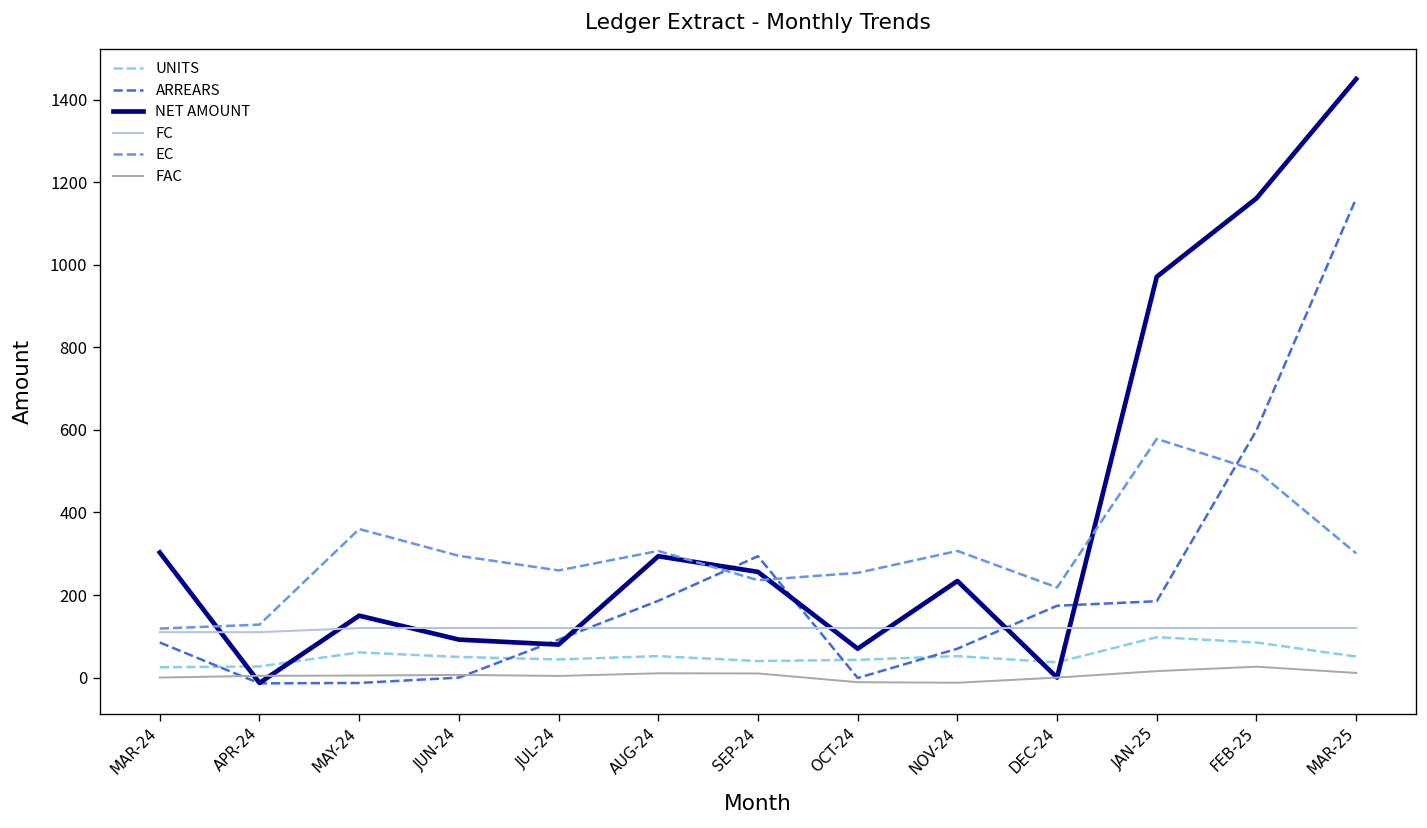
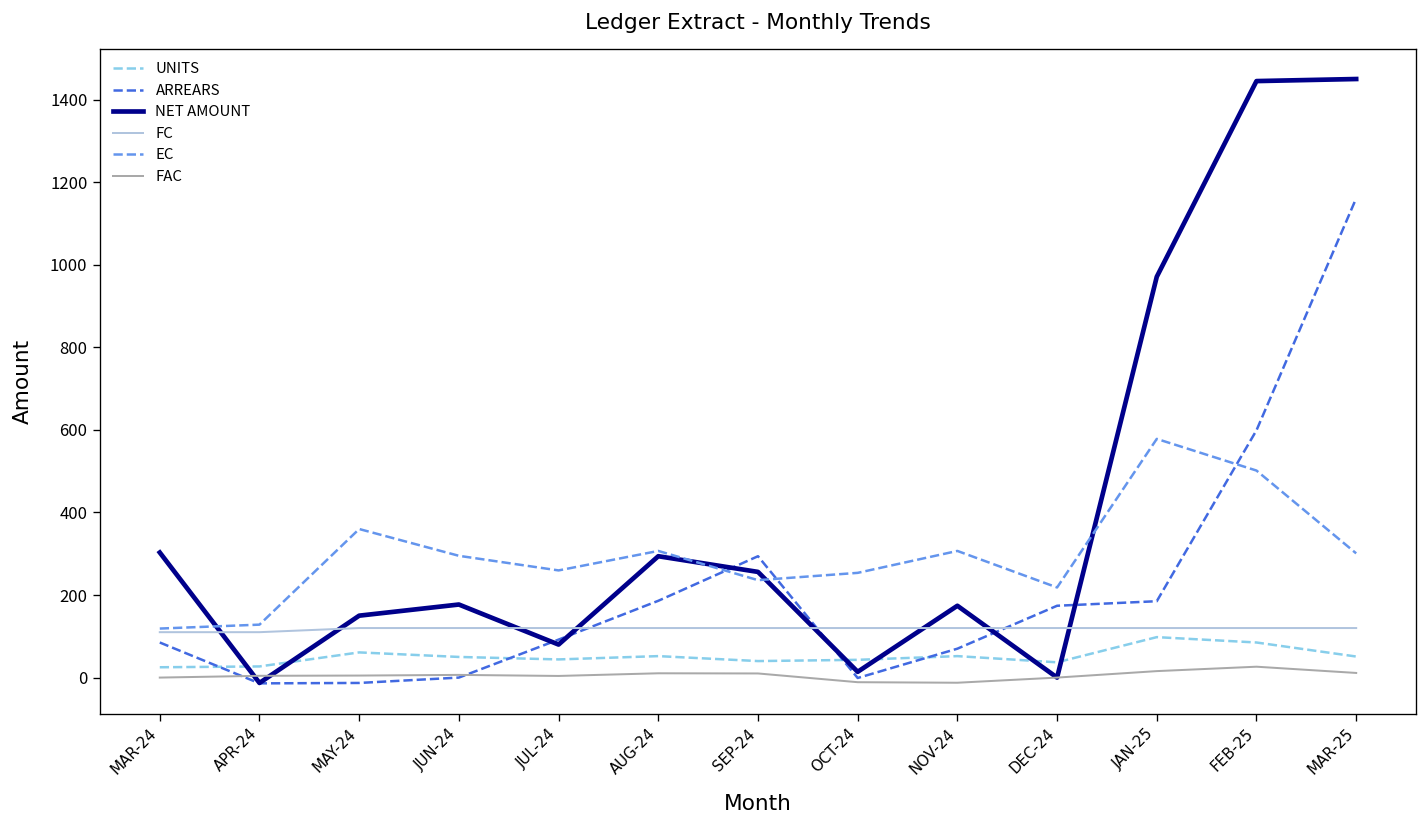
NET AMOUNT, JUN-24: 90 -> 180
NET AMOUNT, OCT-24: 70 -> 10
NET AMOUNT, NOV-24: 230 -> 170
NET AMOUNT, FEB-25: 1160 -> 1450
